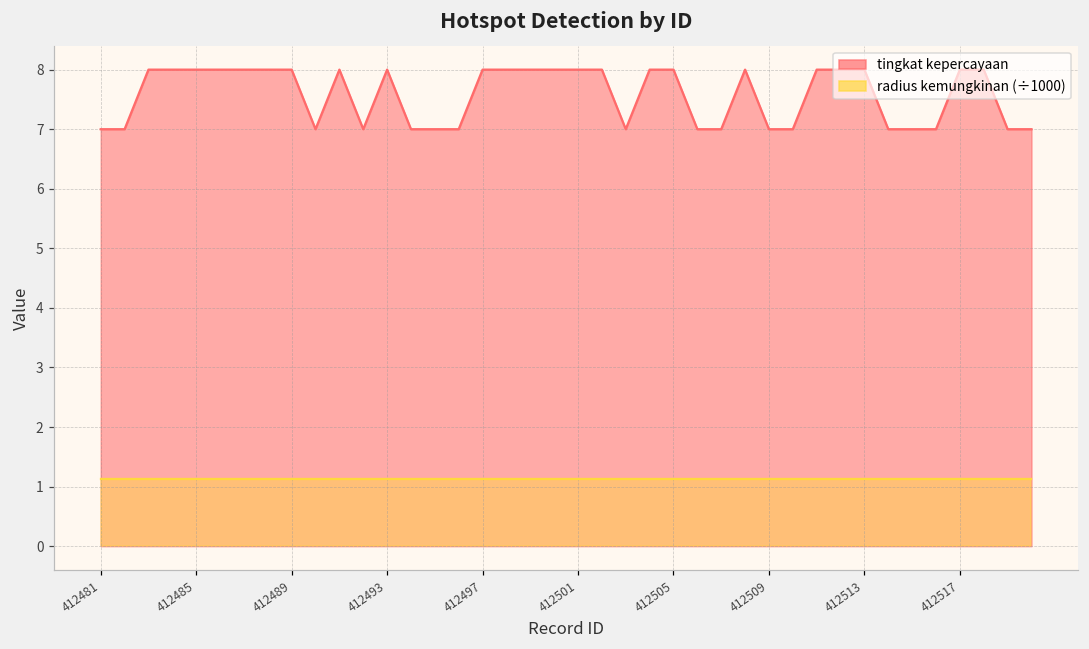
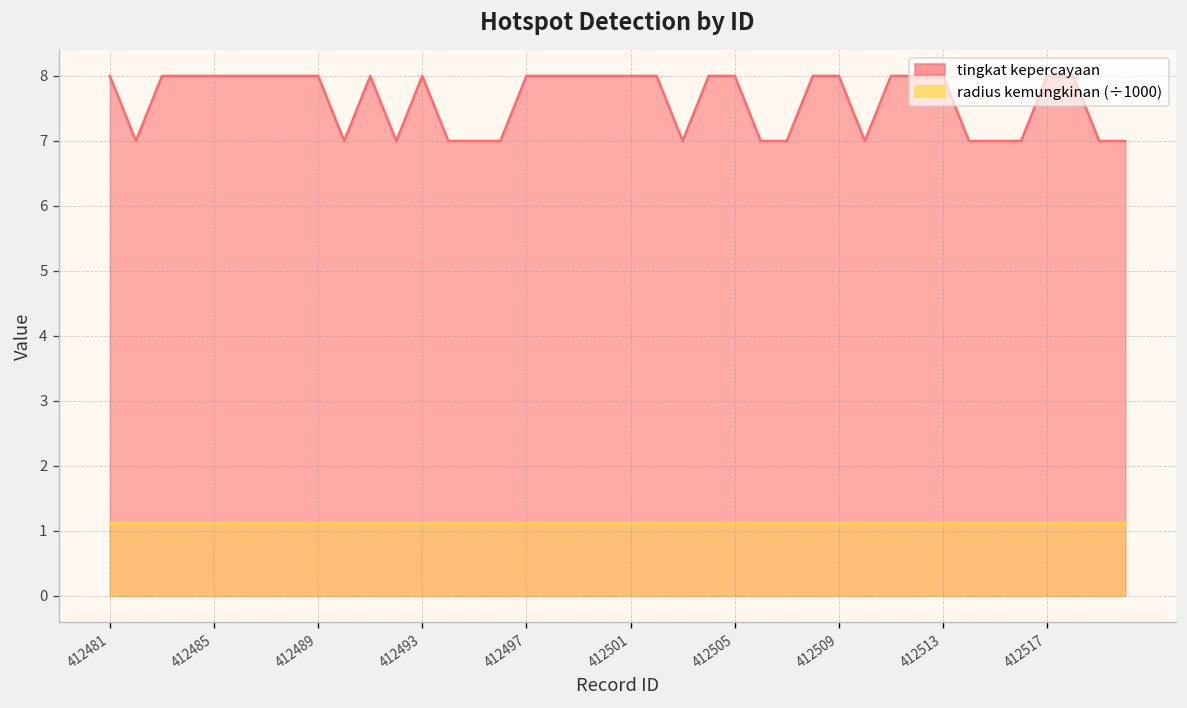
tingkat kepercayaan, 412481: 7 -> 8
tingkat kepercayaan, 412509: 7 -> 8
